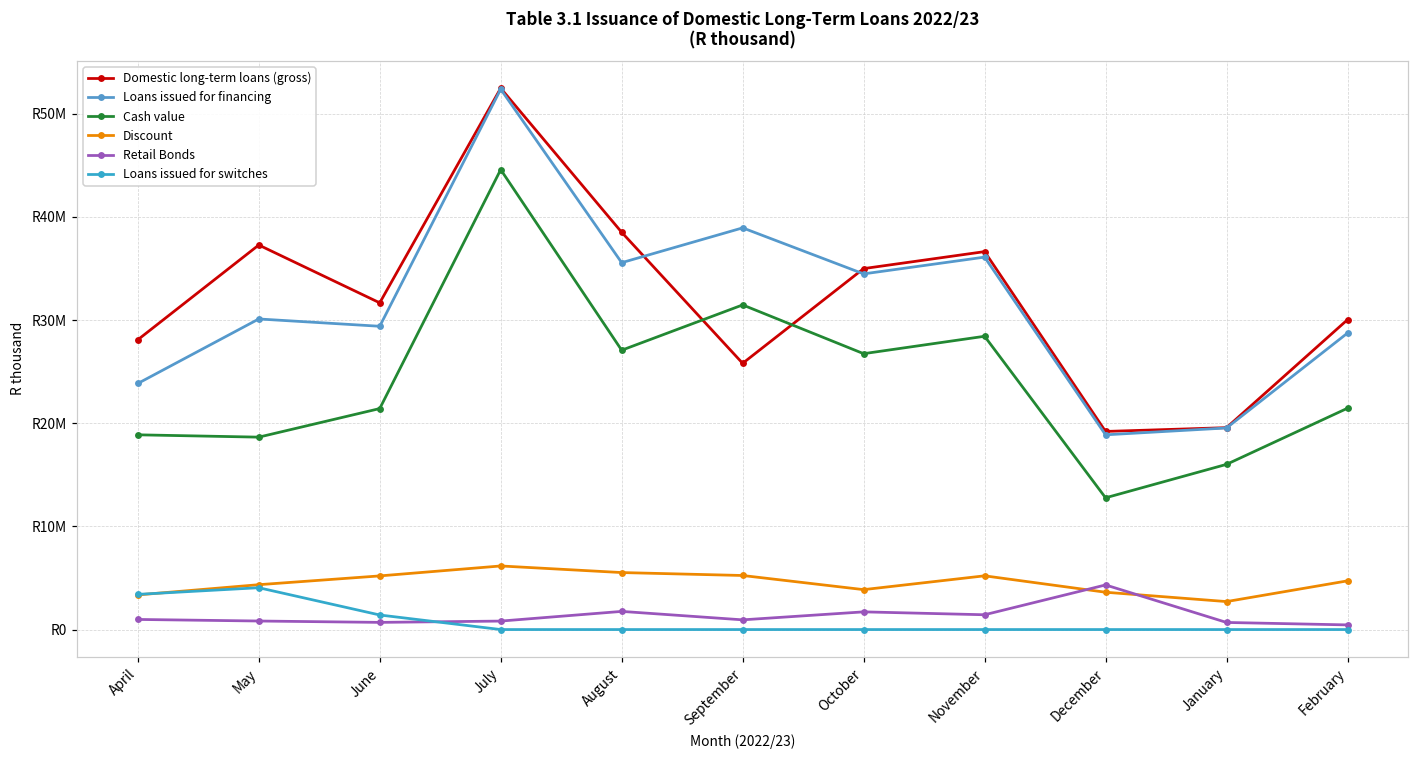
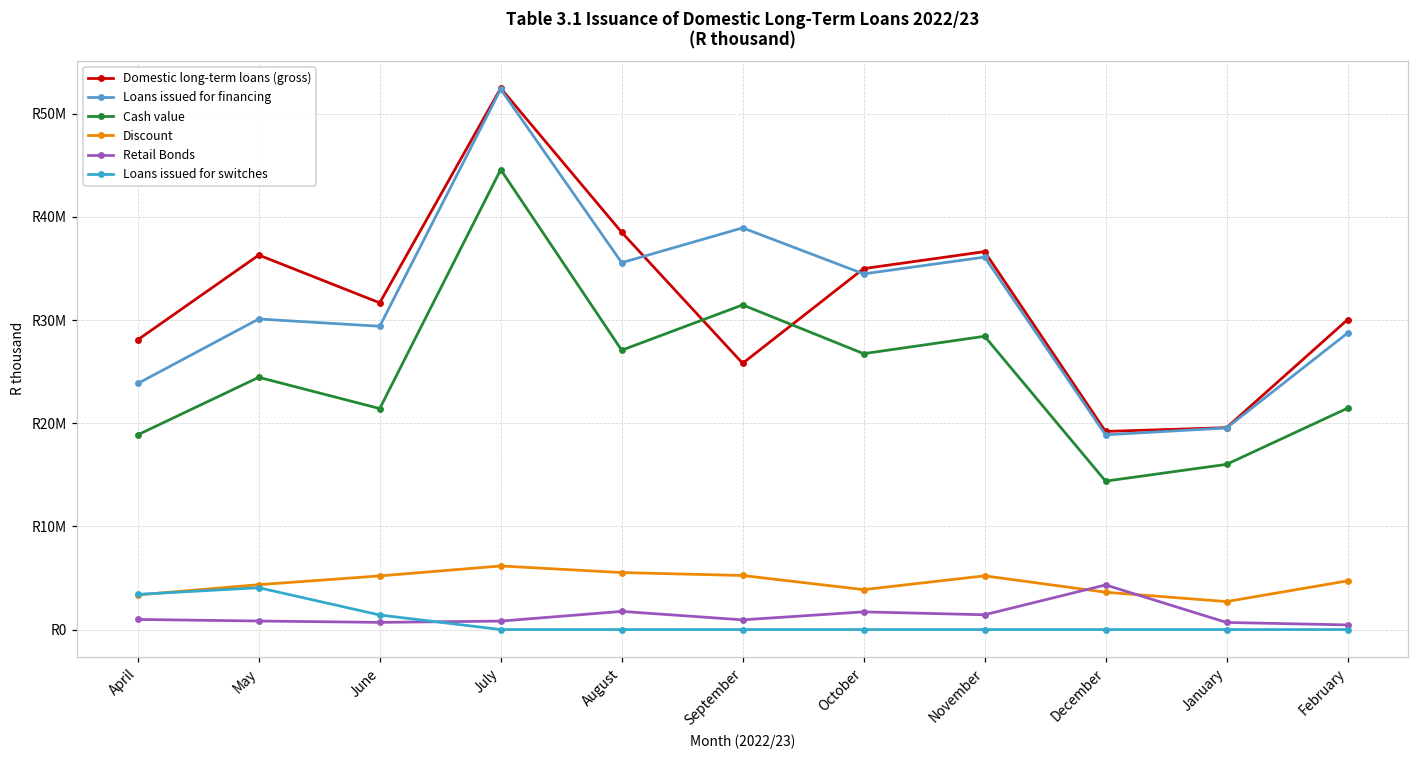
Domestic long-term loans (gross), May: R37000000 -> R36000000
Cash value, May: R19000000 -> R24000000
Cash value, December: R13000000 -> R14000000
